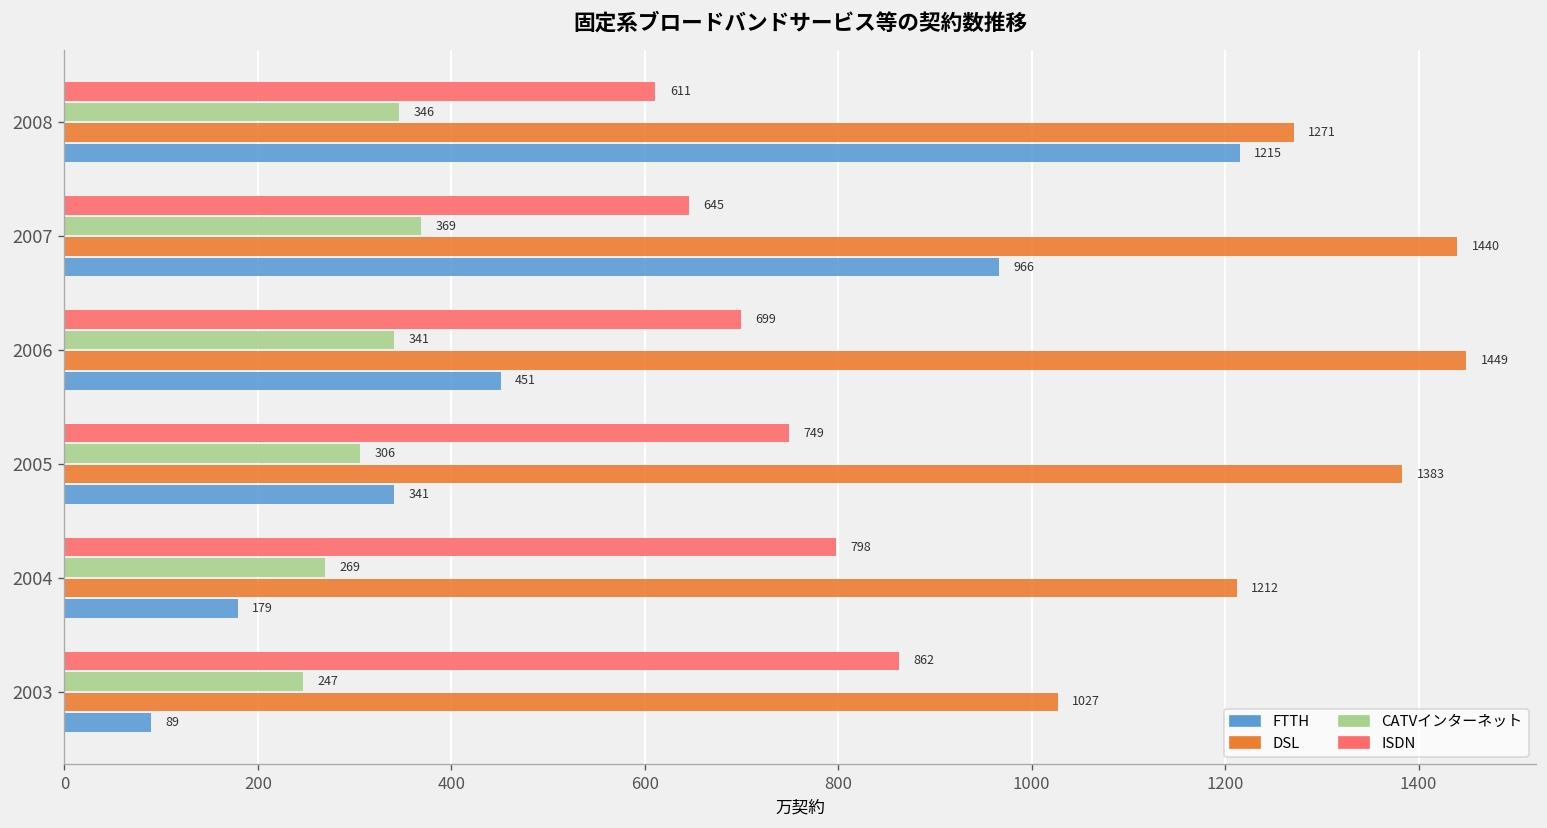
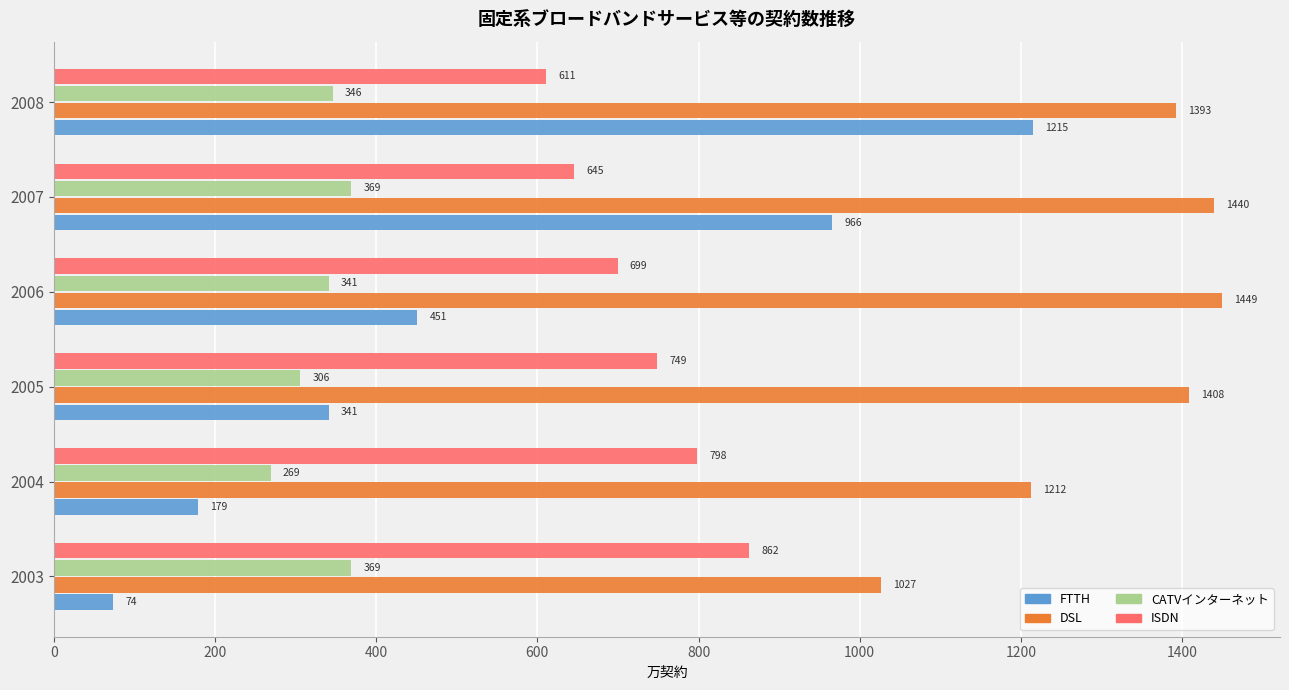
DSL, 2008: 1271 -> 1393
DSL, 2005: 1383 -> 1408
CATVインターネット, 2003: 247 -> 369
FTTH, 2003: 89 -> 74
